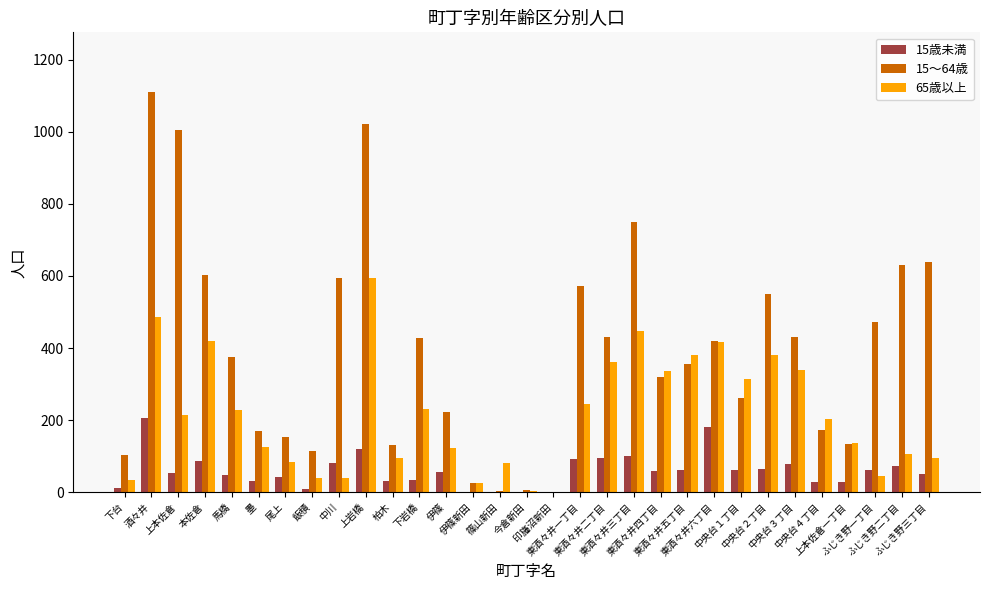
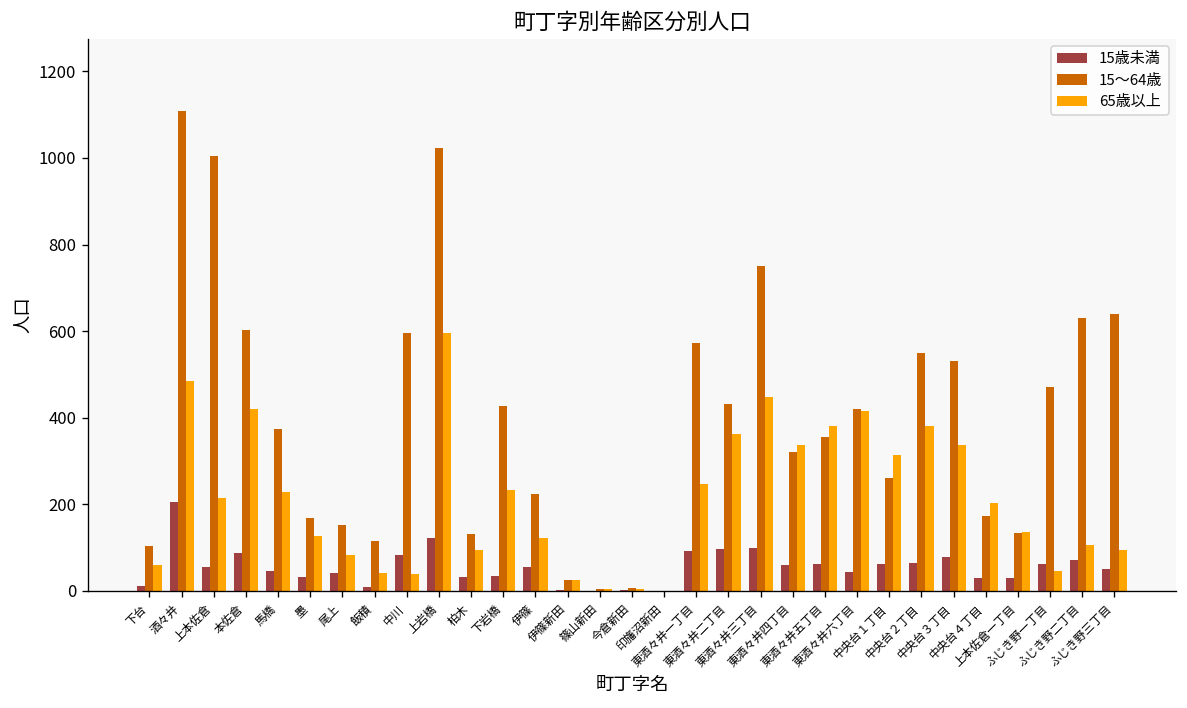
65歳以上, 下台: 40 -> 60
65歳以上, 篠山新田: 80 -> 10
15歳未満, 東酒々井六丁目: 180 -> 40
15～64歳, 中央台３丁目: 430 -> 530
